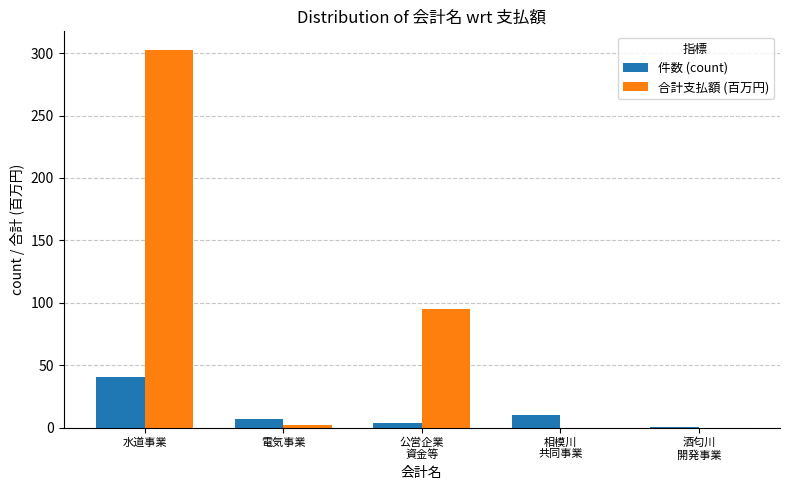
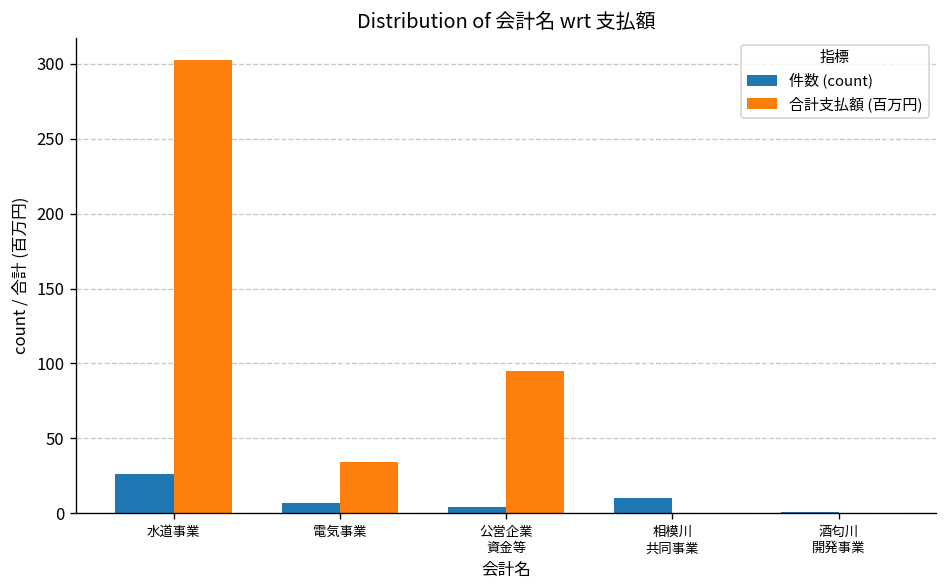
件数 (count), 水道事業: 41 -> 26
合計支払額 (百万円), 電気事業: 2 -> 35
